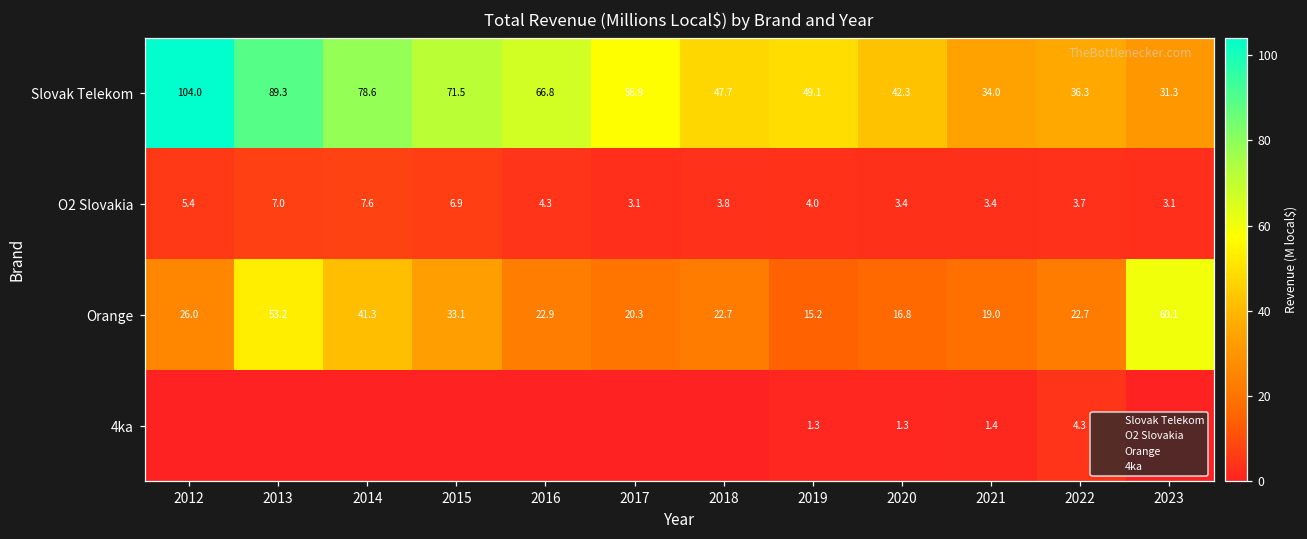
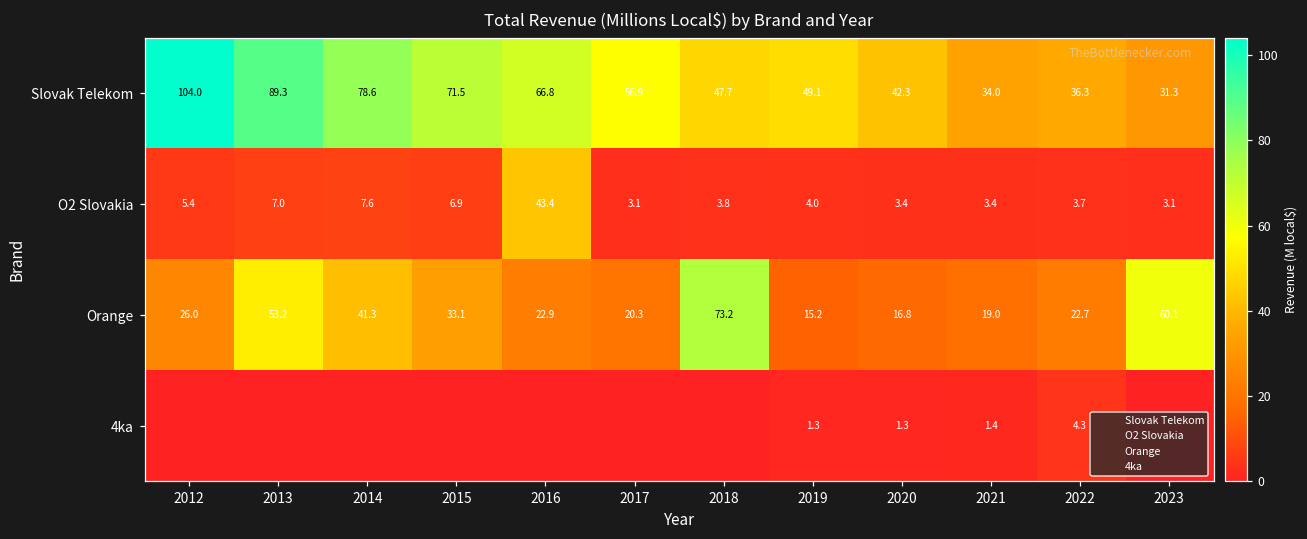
O2 Slovakia, 2016: 4.3 -> 43.4
Orange, 2018: 22.7 -> 73.2
